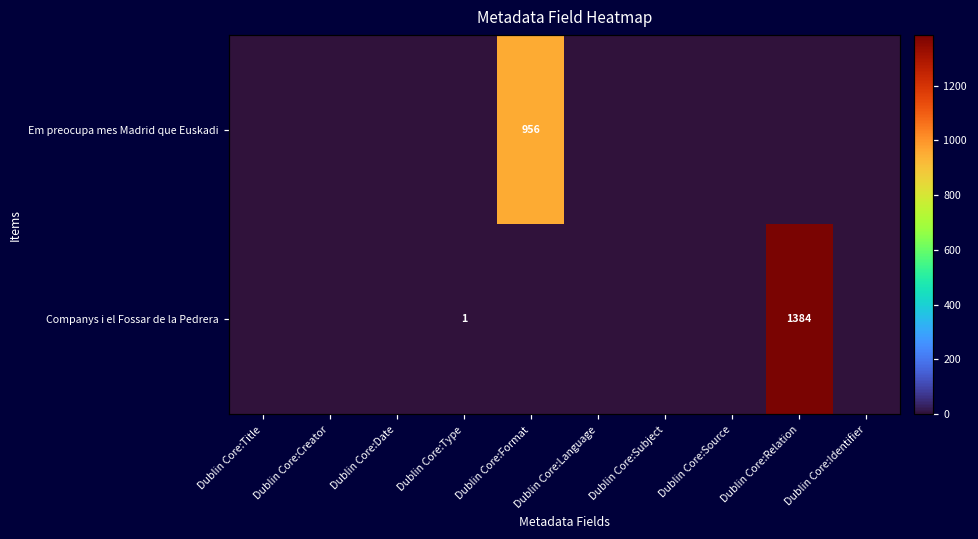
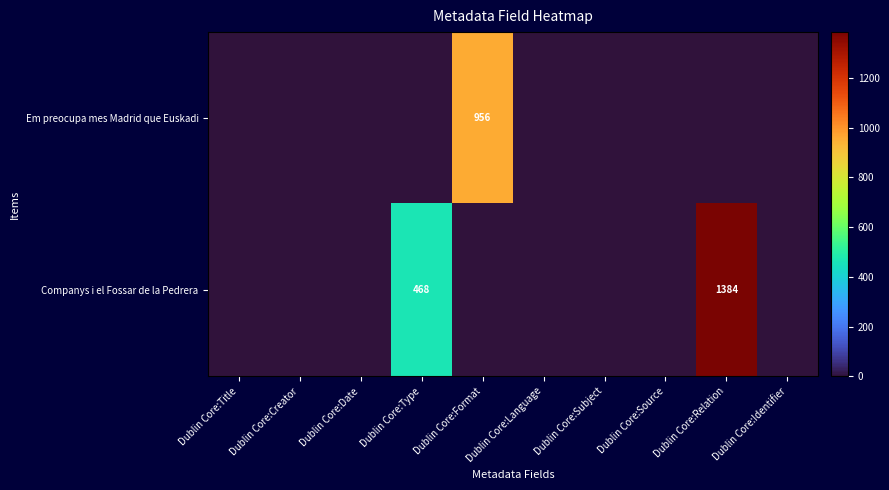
Companys i el Fossar de la Pedrera, Dublin Core:Type: 1 -> 468
